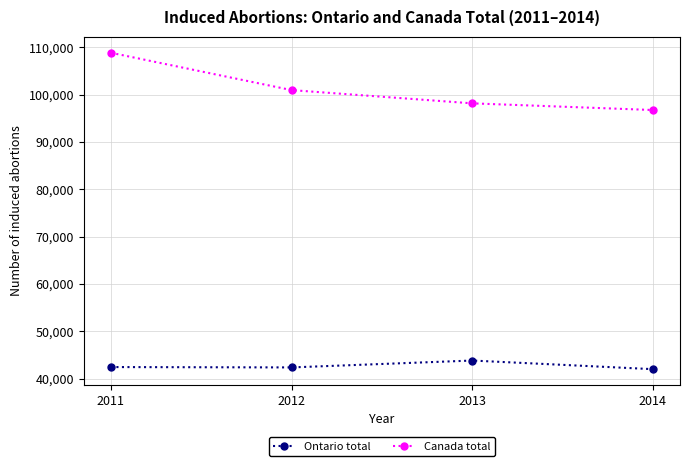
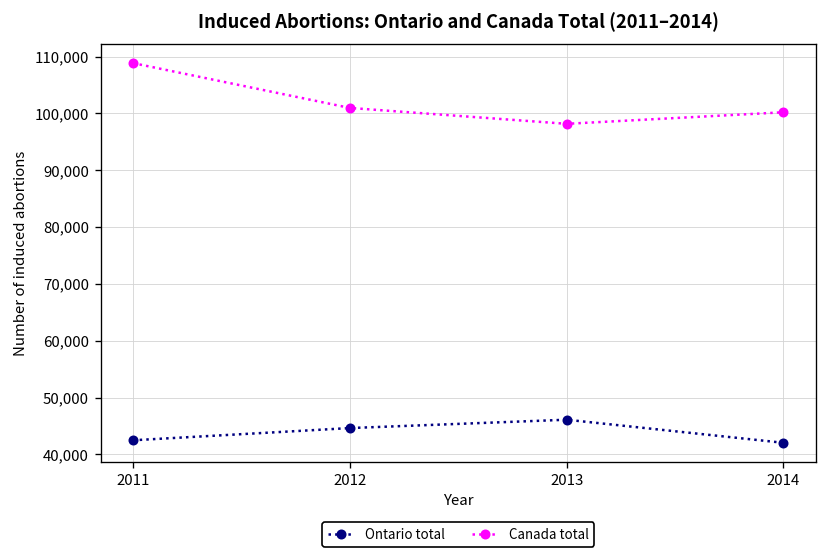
Ontario total, 2012: 42,000 -> 45,000
Ontario total, 2013: 44,000 -> 46,000
Canada total, 2014: 97,000 -> 100,000
